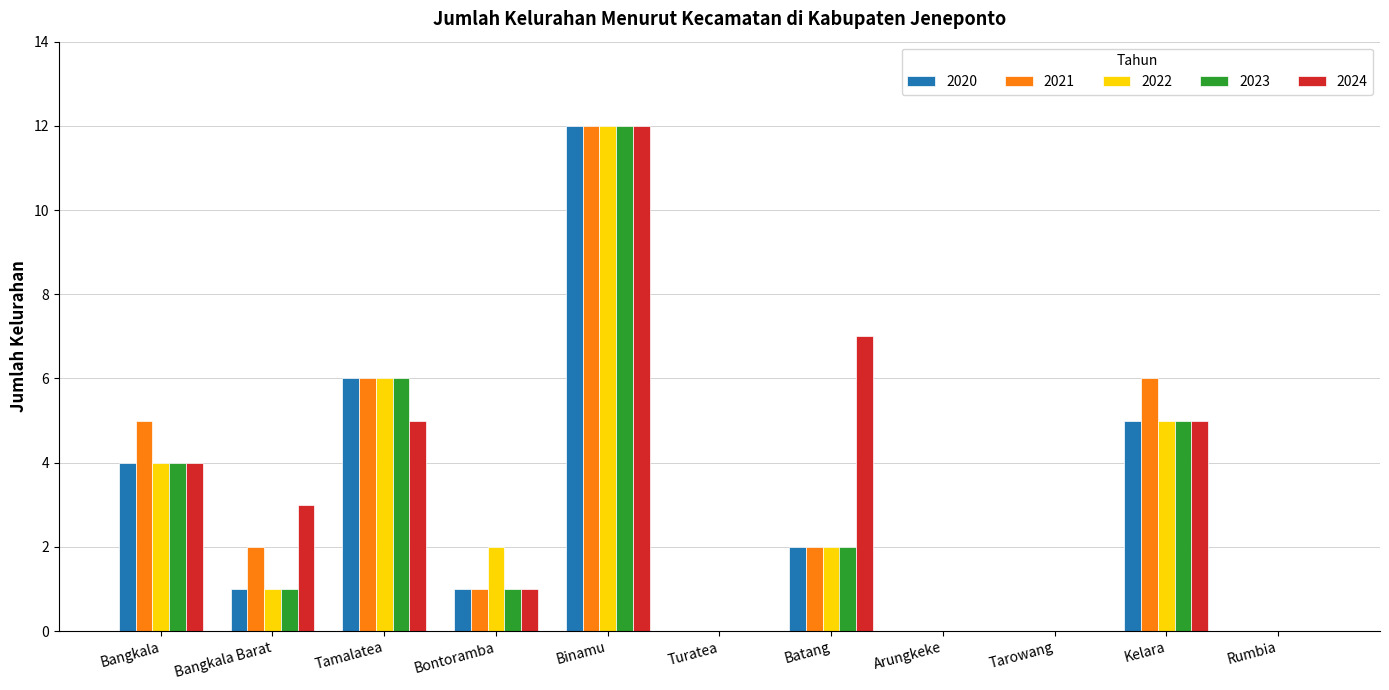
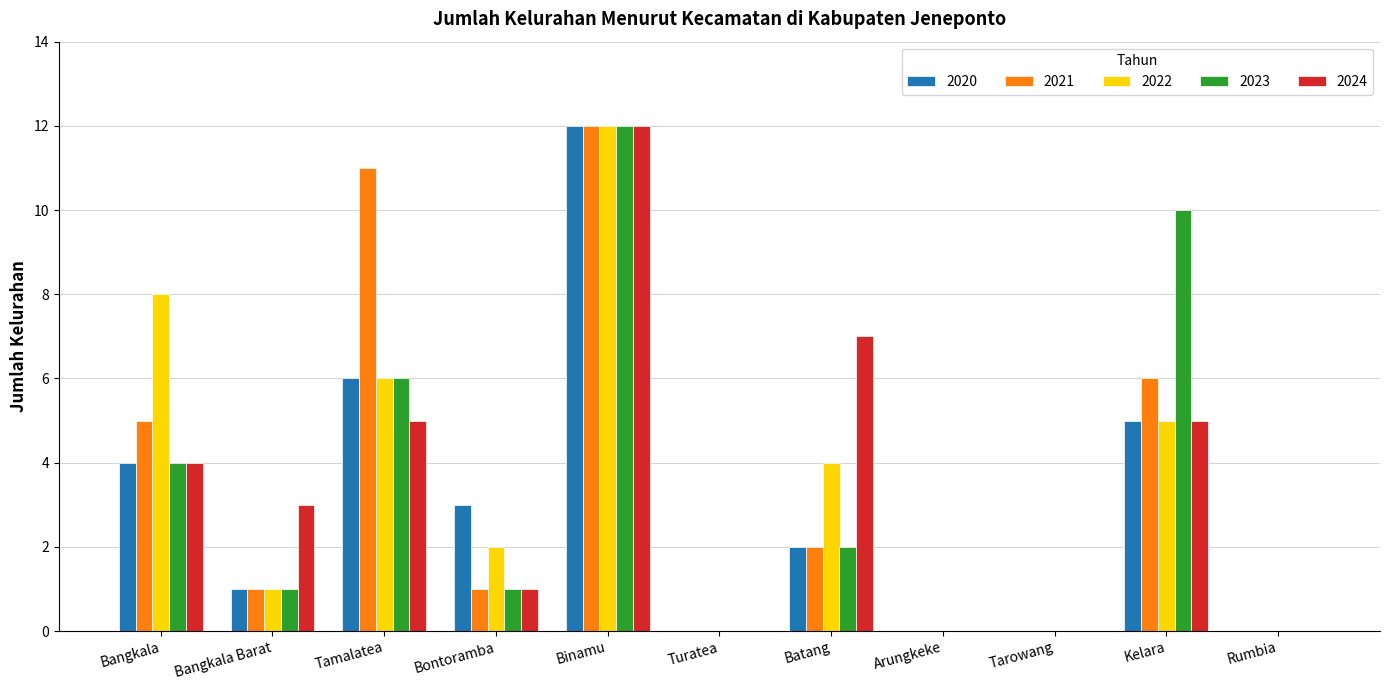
2022, Bangkala: 4 -> 8
2021, Bangkala Barat: 2 -> 1
2021, Tamalatea: 6 -> 11
2020, Bontoramba: 1 -> 3
2022, Batang: 2 -> 4
2023, Kelara: 5 -> 10
